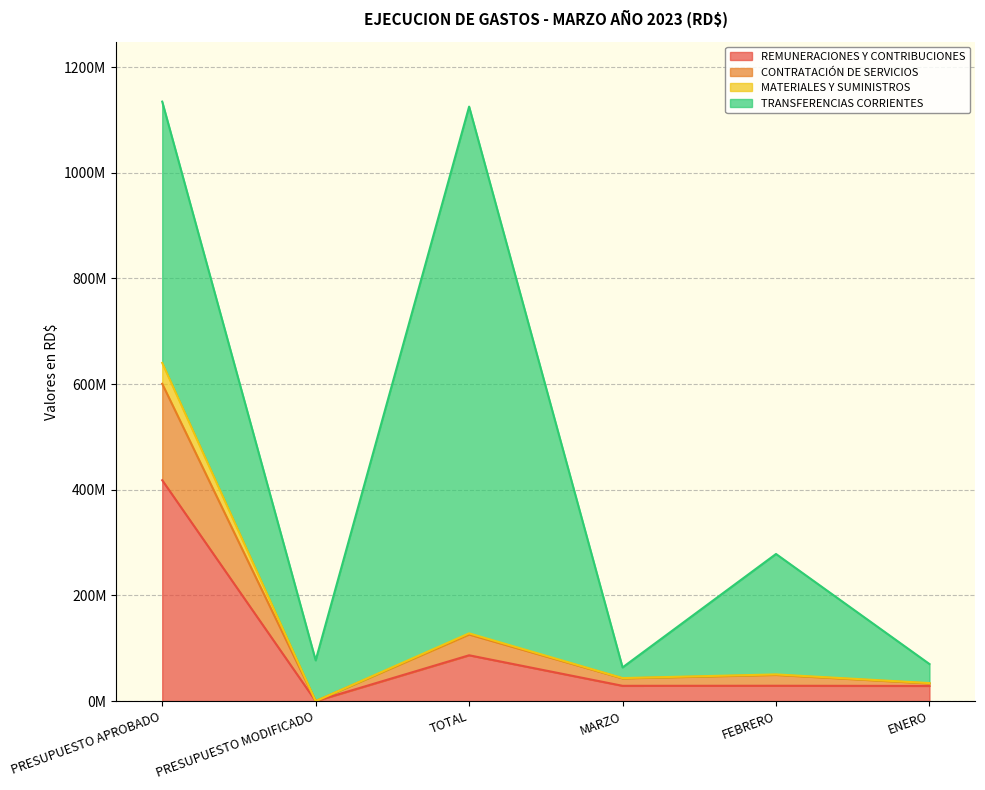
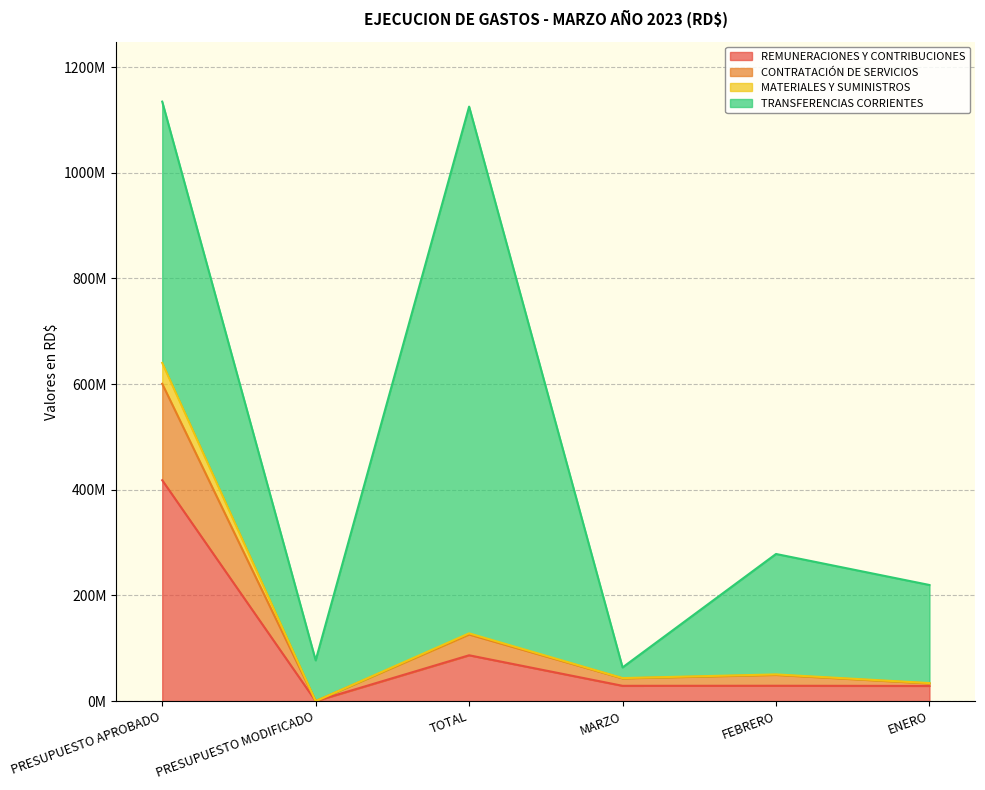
TRANSFERENCIAS CORRIENTES, ENERO: 40000000 -> 190000000
